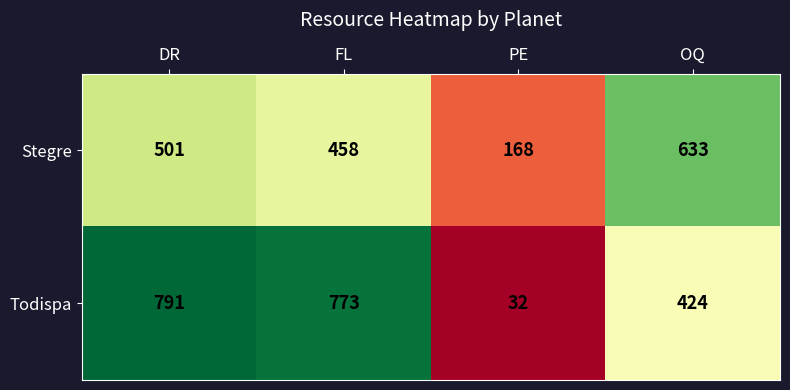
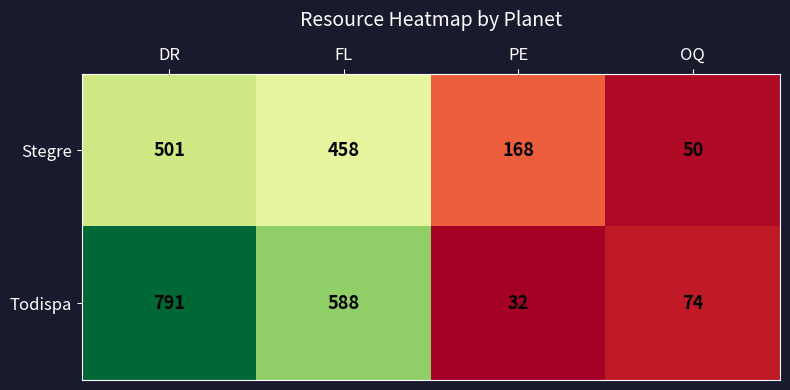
Stegre, OQ: 633 -> 50
Todispa, FL: 773 -> 588
Todispa, OQ: 424 -> 74
